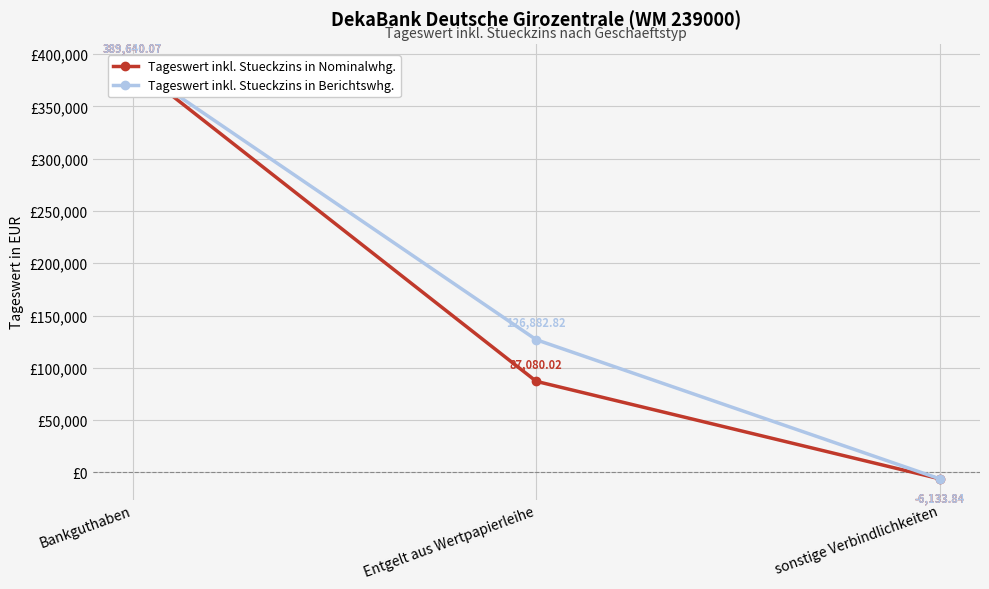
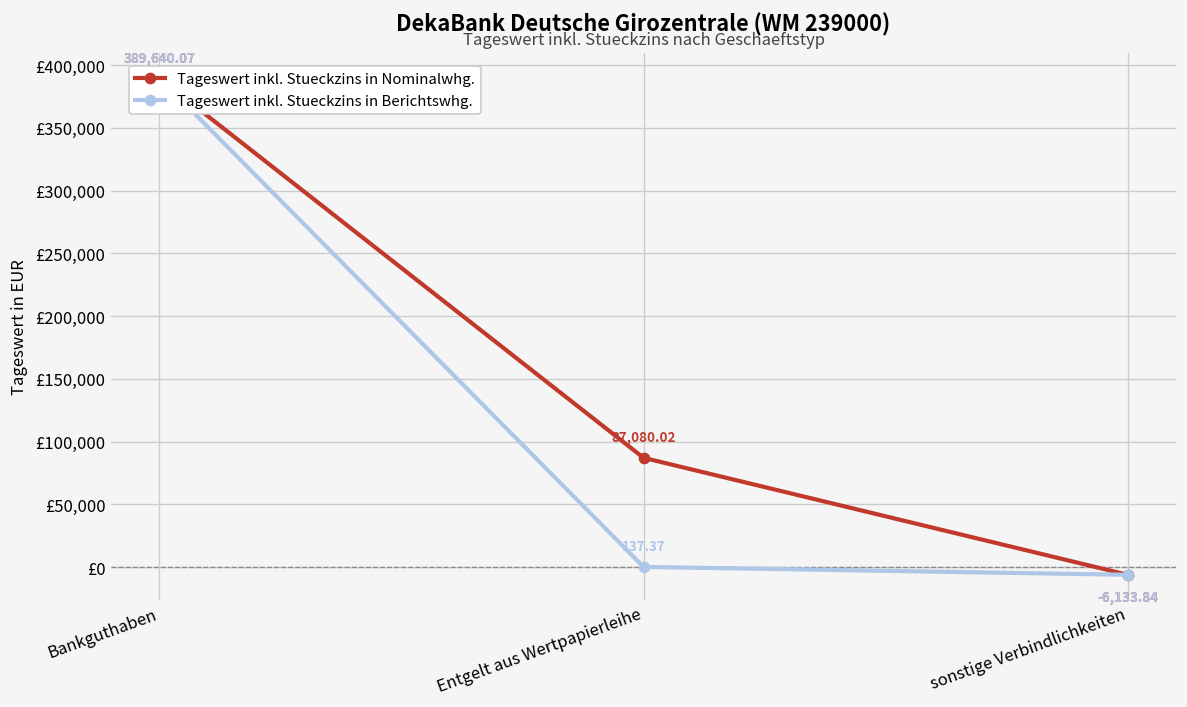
Tageswert inkl. Stueckzins in Berichtswhg., Entgelt aus Wertpapierleihe: 126,882.82 -> 137.37
